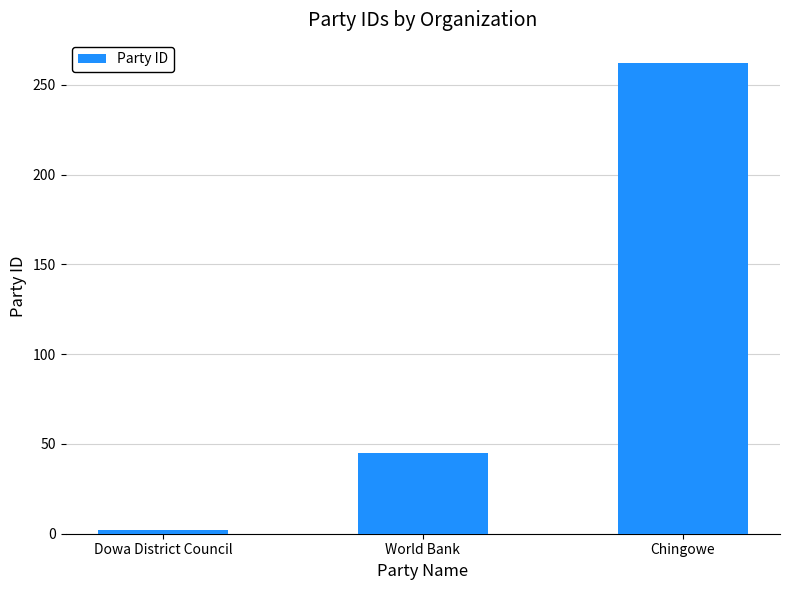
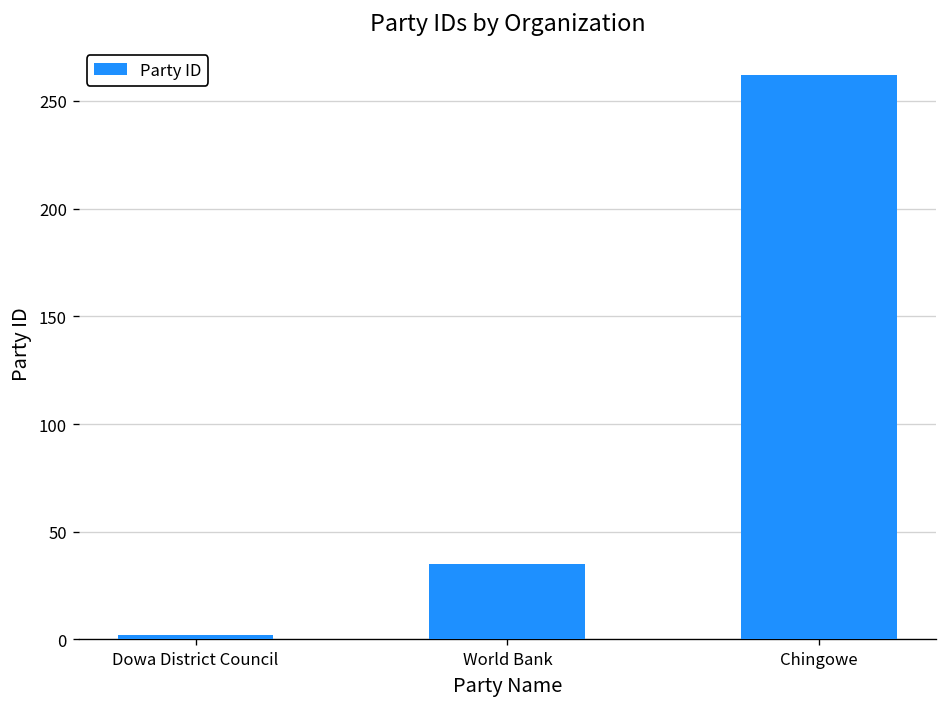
World Bank: 45 -> 35
